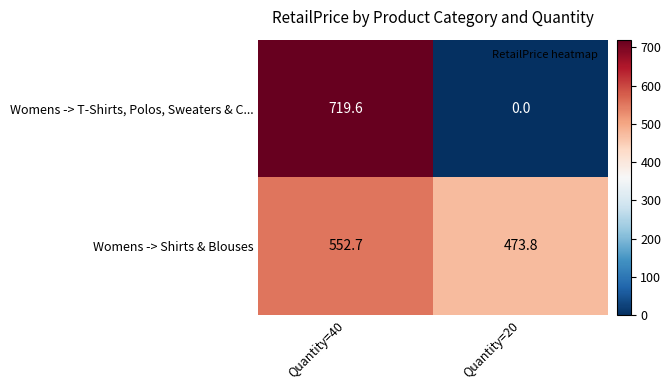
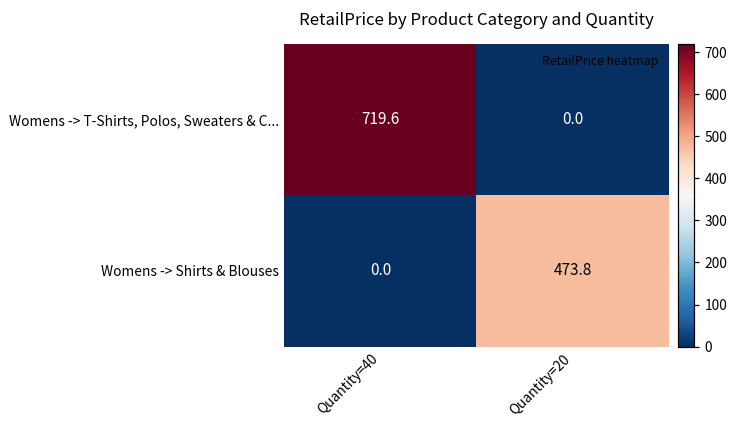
Womens -> Shirts & Blouses, Quantity=40: 552.7 -> 0.0
